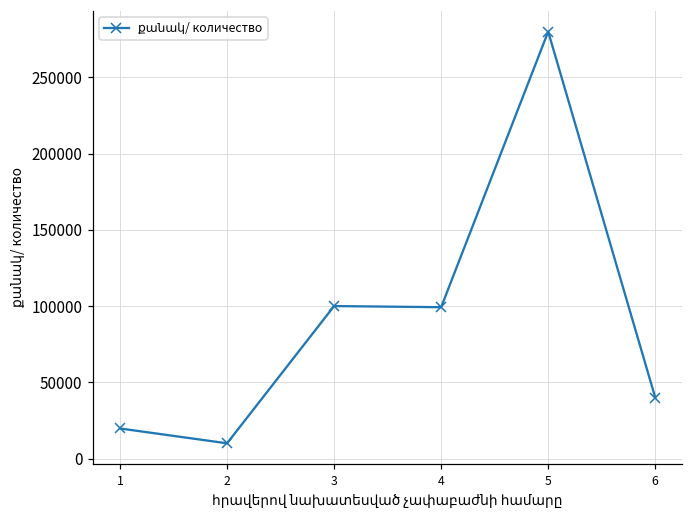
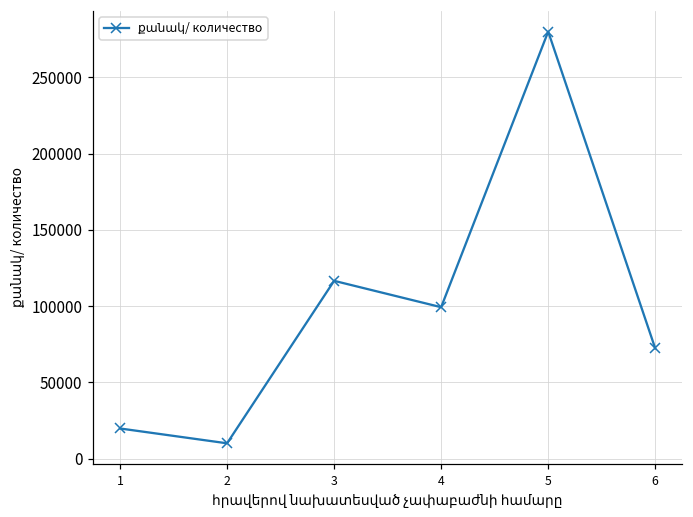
3: 100000 -> 117000
6: 40000 -> 72000
